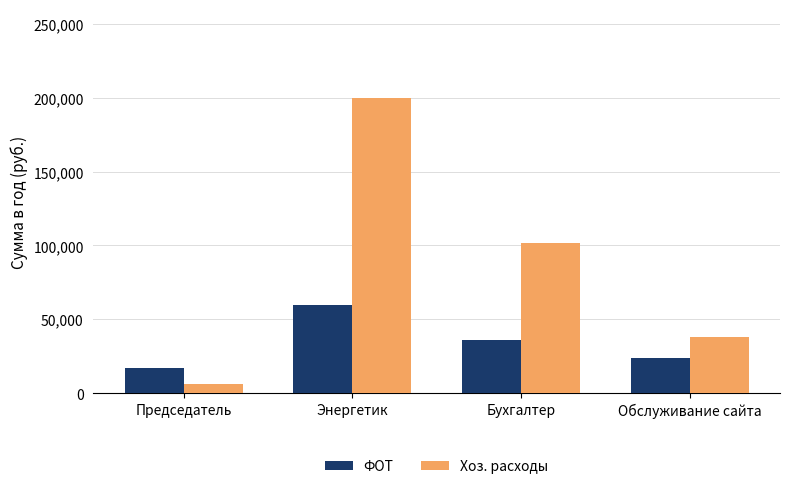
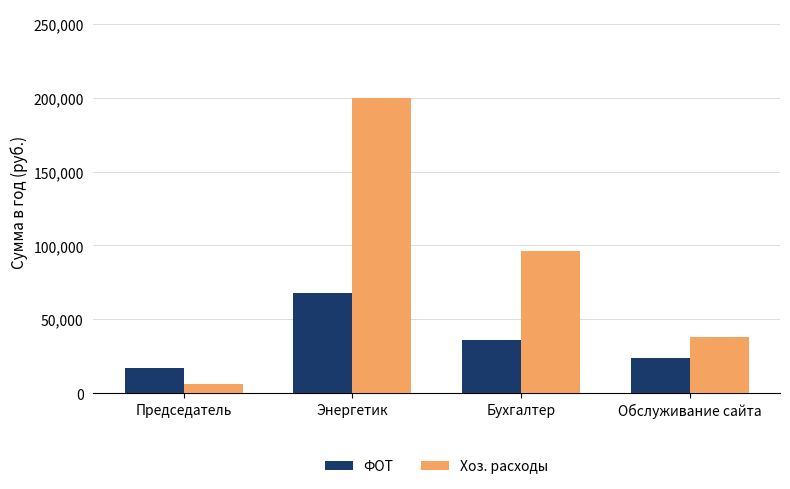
ФОТ, Энергетик: 60,000 -> 68,000
Хоз. расходы, Бухгалтер: 101,000 -> 96,000
